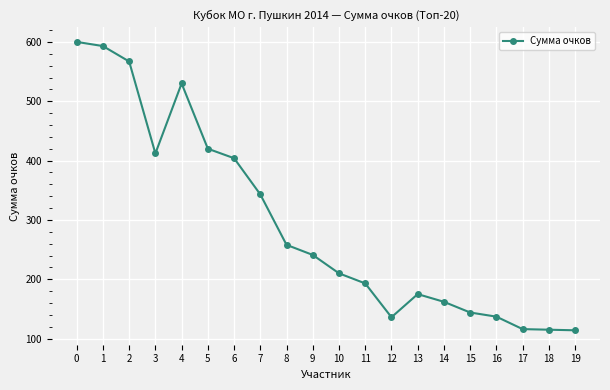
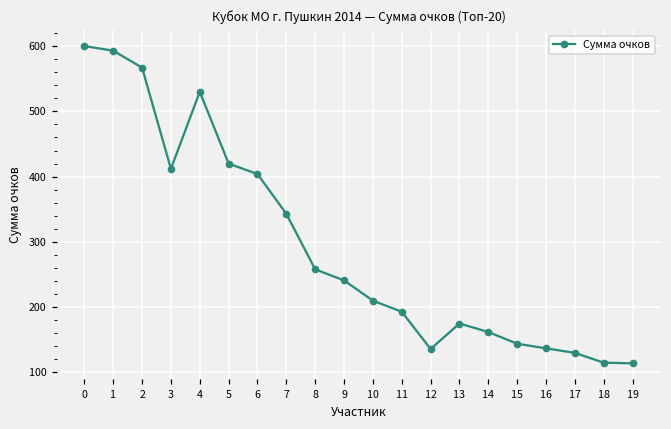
17: 120 -> 130
